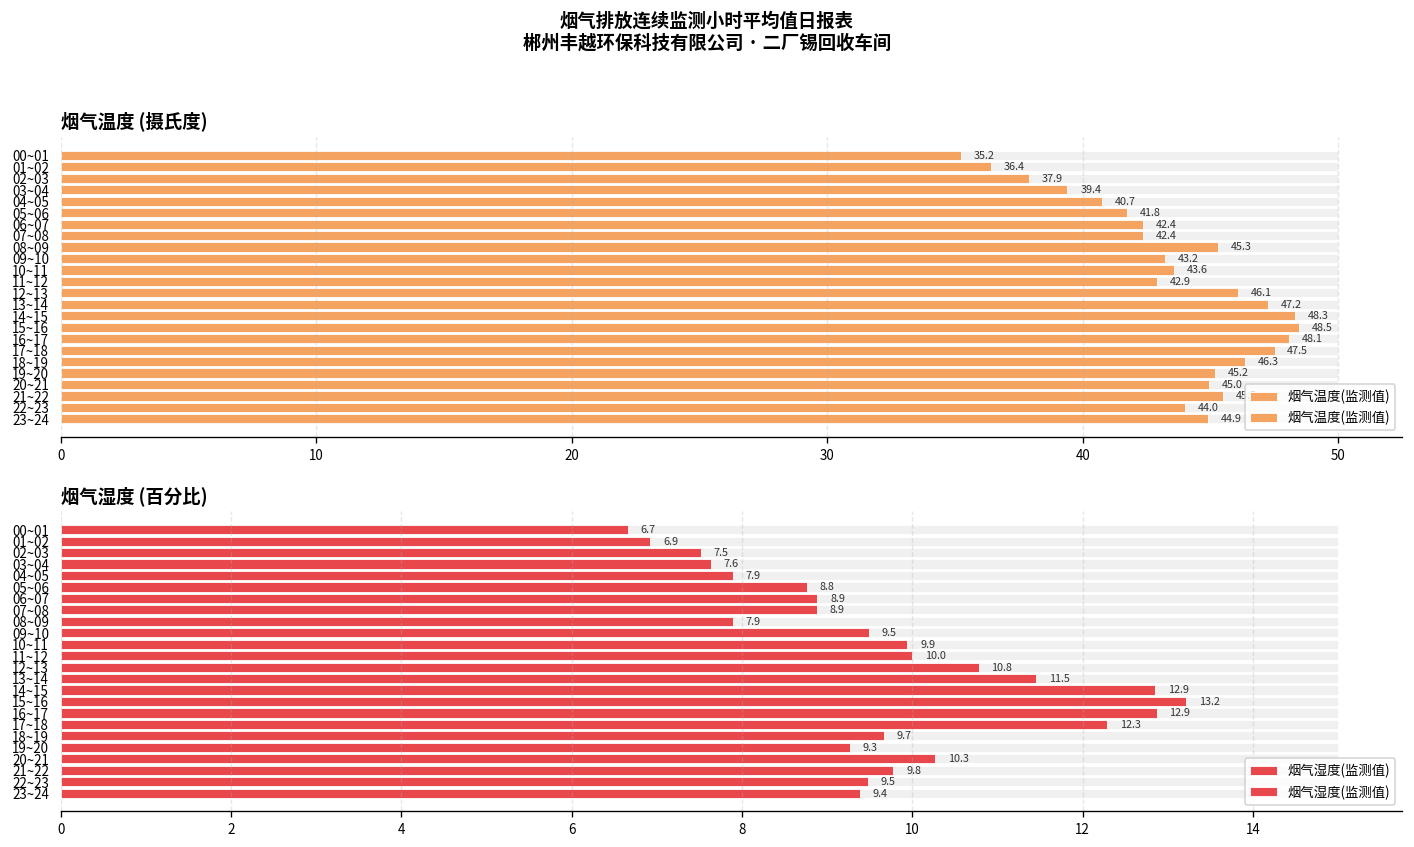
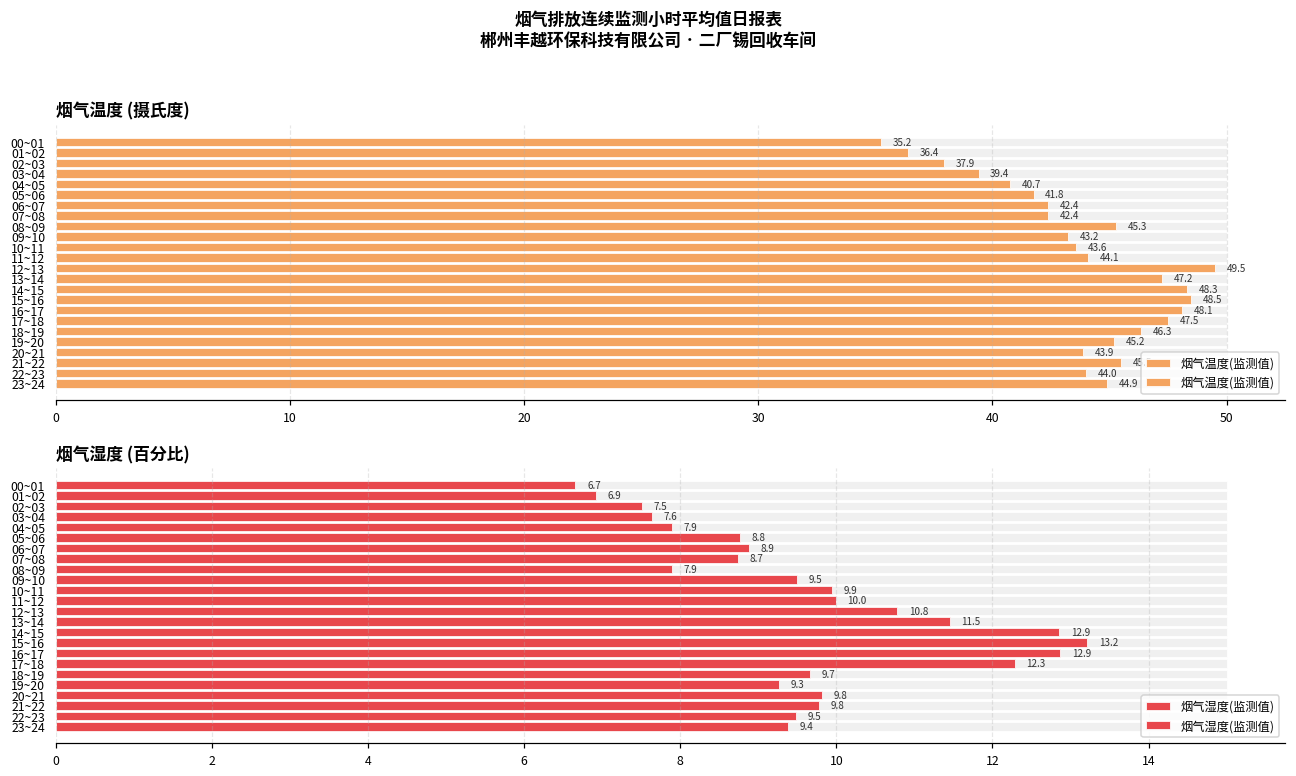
烟气温度 (摄氏度), 烟气温度(监测值), 11~12: 42.9 -> 44.1
烟气温度 (摄氏度), 烟气温度(监测值), 12~13: 46.1 -> 49.5
烟气温度 (摄氏度), 烟气温度(监测值), 20~21: 45.0 -> 43.9
烟气湿度 (百分比), 烟气湿度(监测值), 07~08: 8.9 -> 8.7
烟气湿度 (百分比), 烟气湿度(监测值), 20~21: 10.3 -> 9.8
